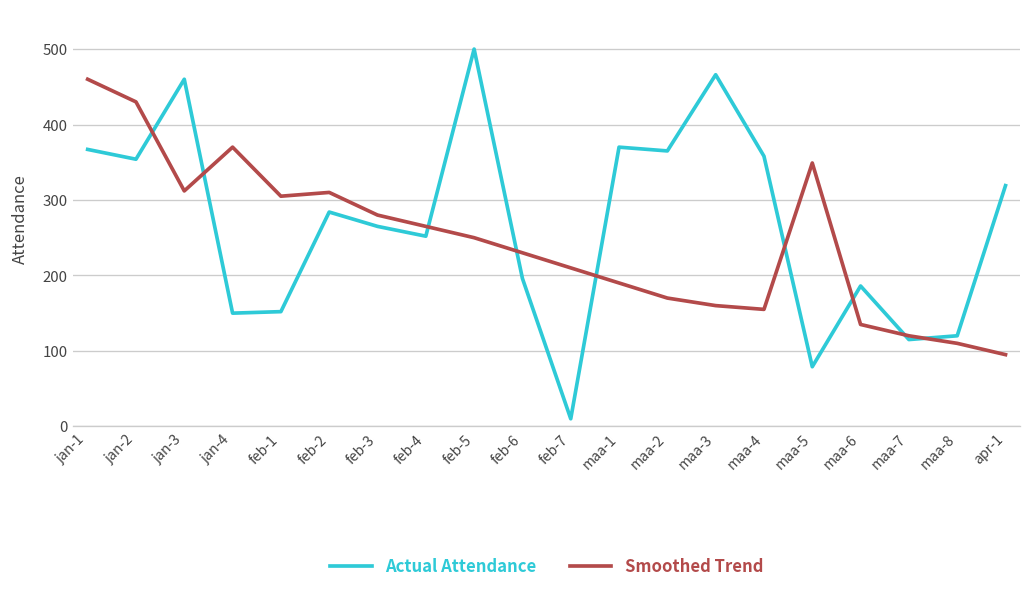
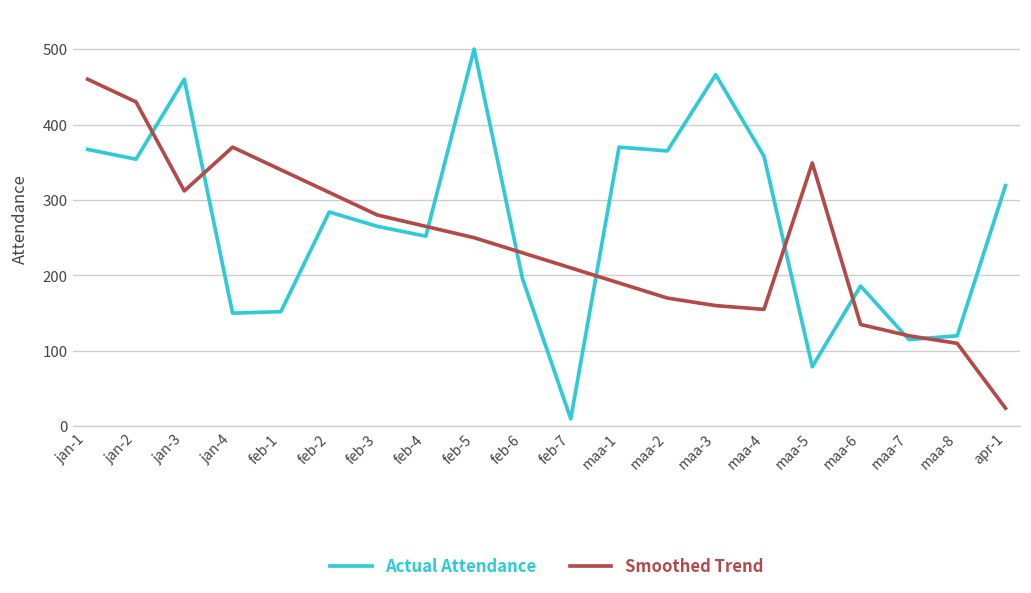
Smoothed Trend, feb-1: 310 -> 340
Smoothed Trend, apr-1: 100 -> 20
